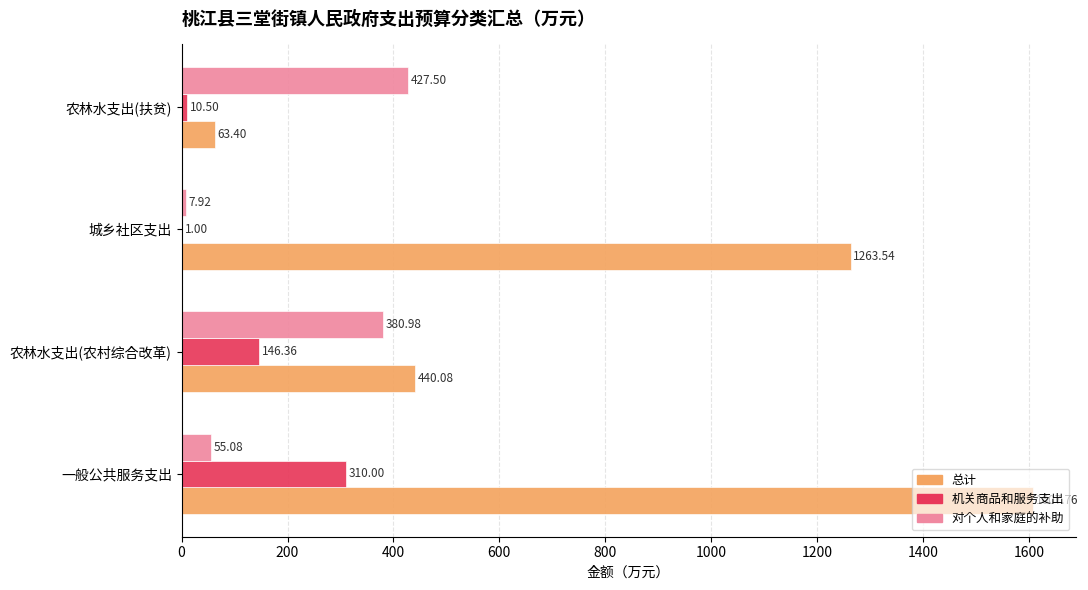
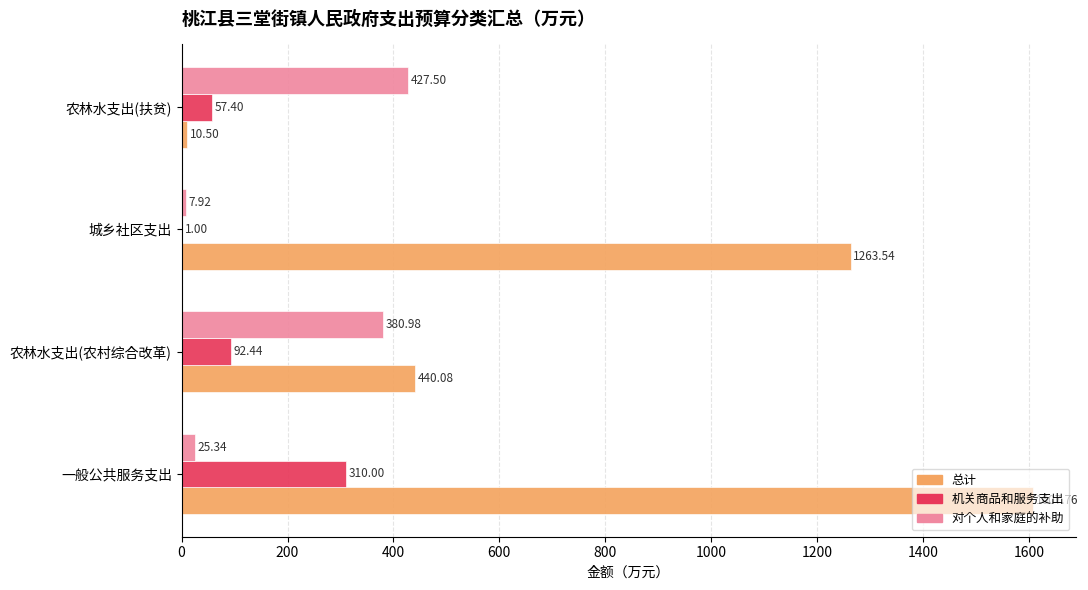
机关商品和服务支出, 农林水支出(扶贫): 10.50 -> 57.40
总计, 农林水支出(扶贫): 63.40 -> 10.50
机关商品和服务支出, 农林水支出(农村综合改革): 146.36 -> 92.44
对个人和家庭的补助, 一般公共服务支出: 55.08 -> 25.34
